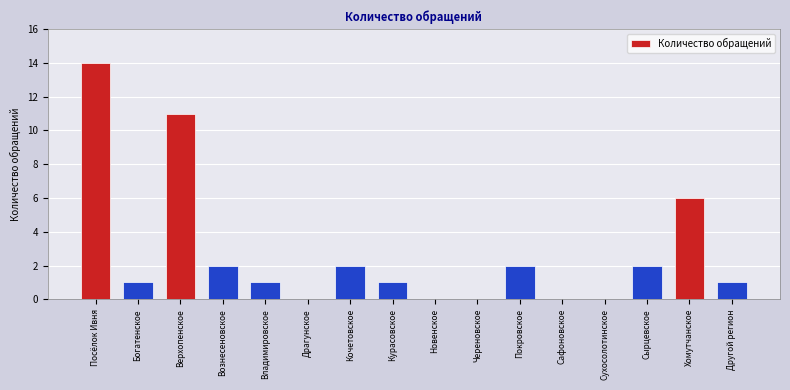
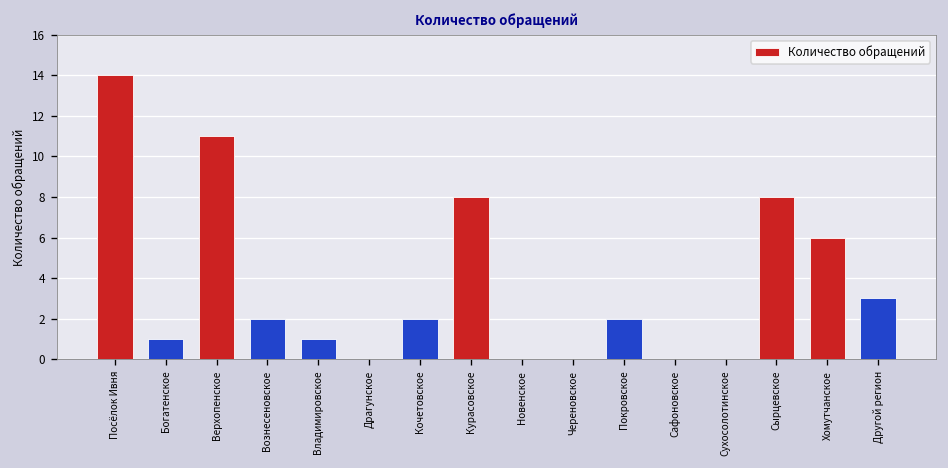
Курасовское: 1 -> 8
Сырцевское: 2 -> 8
Другой регион: 1 -> 3
